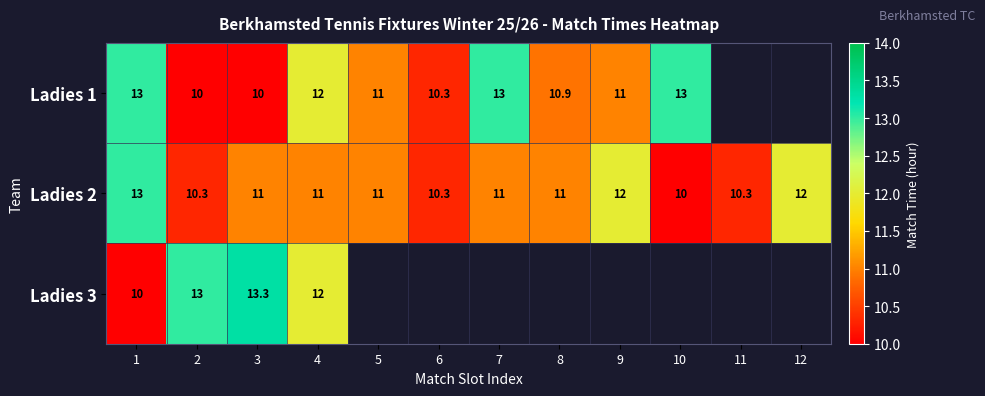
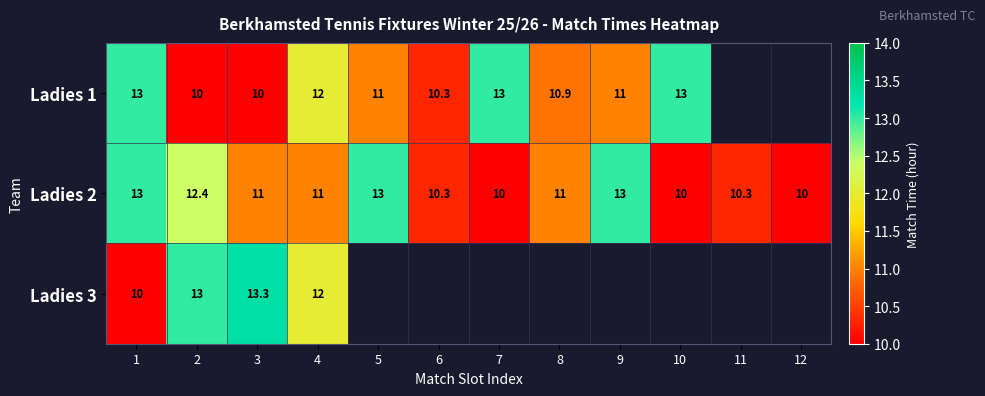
Ladies 2, 2: 10.3 -> 12.4
Ladies 2, 5: 11 -> 13
Ladies 2, 7: 11 -> 10
Ladies 2, 9: 12 -> 13
Ladies 2, 12: 12 -> 10
